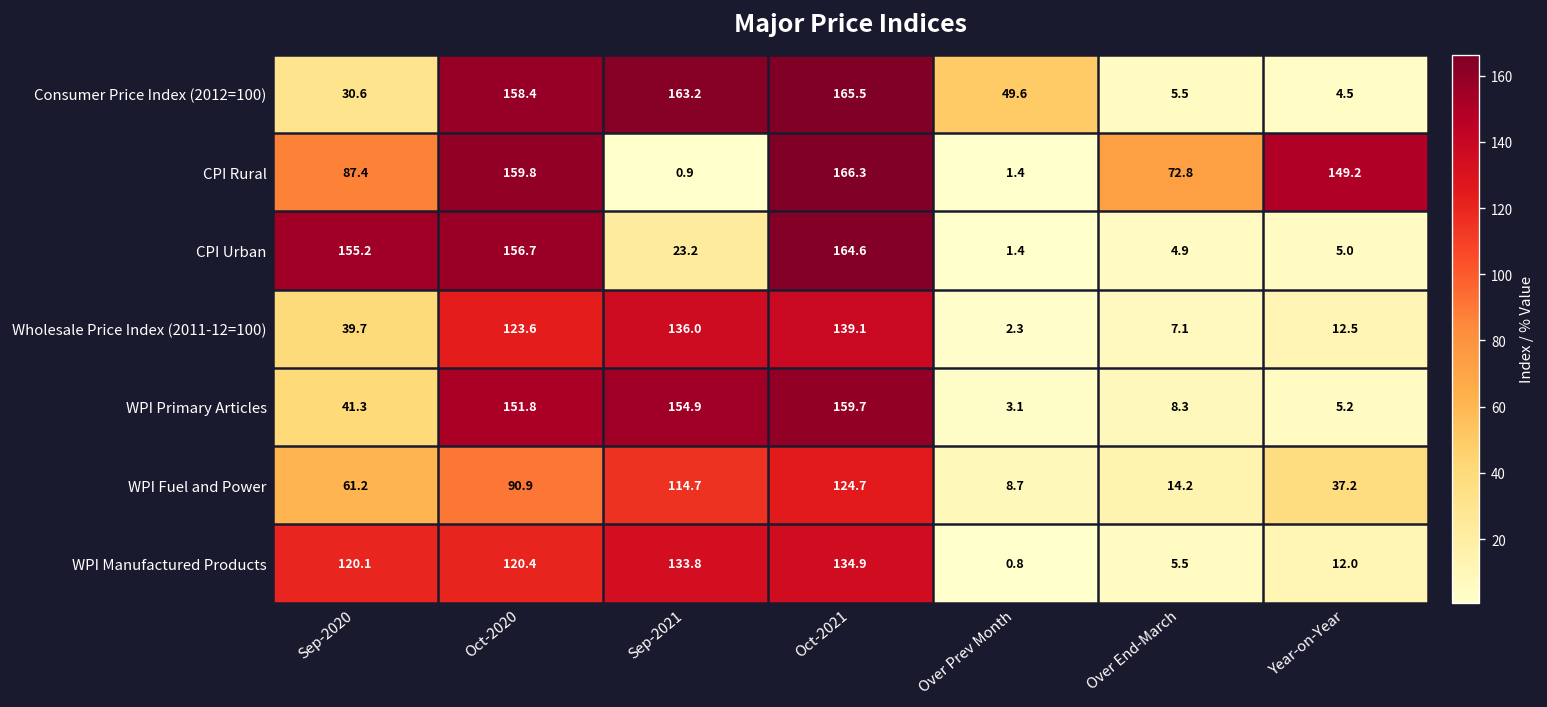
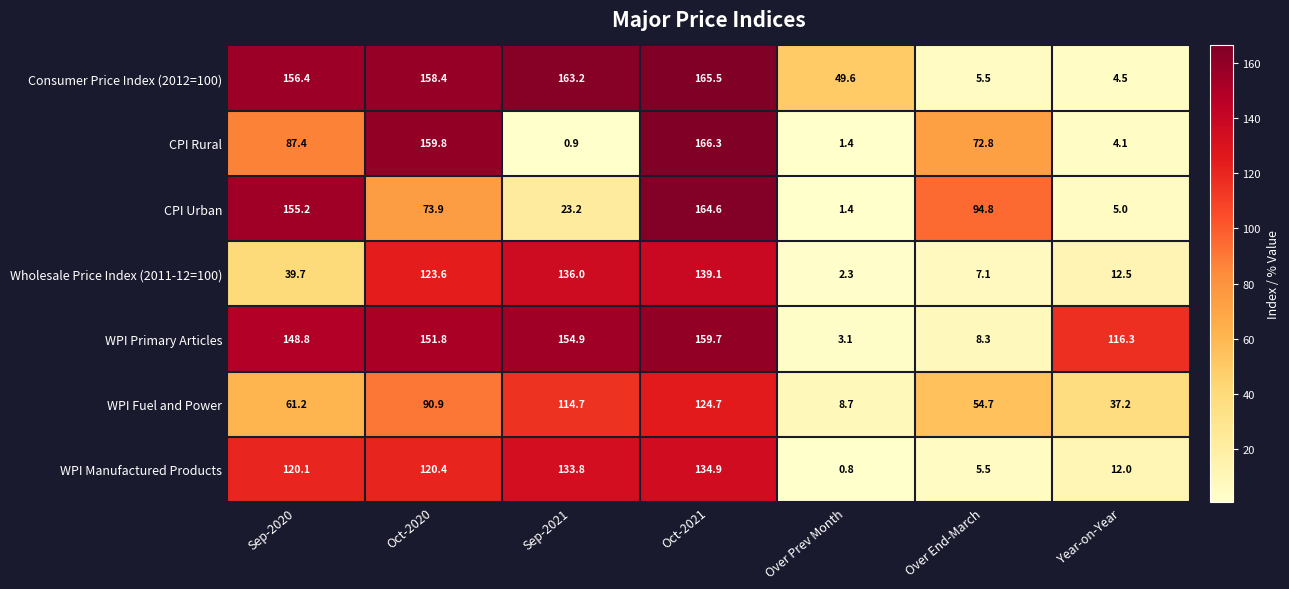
Consumer Price Index (2012=100), Sep-2020: 30.6 -> 156.4
CPI Rural, Year-on-Year: 149.2 -> 4.1
CPI Urban, Oct-2020: 156.7 -> 73.9
CPI Urban, Over End-March: 4.9 -> 94.8
WPI Primary Articles, Sep-2020: 41.3 -> 148.8
WPI Primary Articles, Year-on-Year: 5.2 -> 116.3
WPI Fuel and Power, Over End-March: 14.2 -> 54.7
